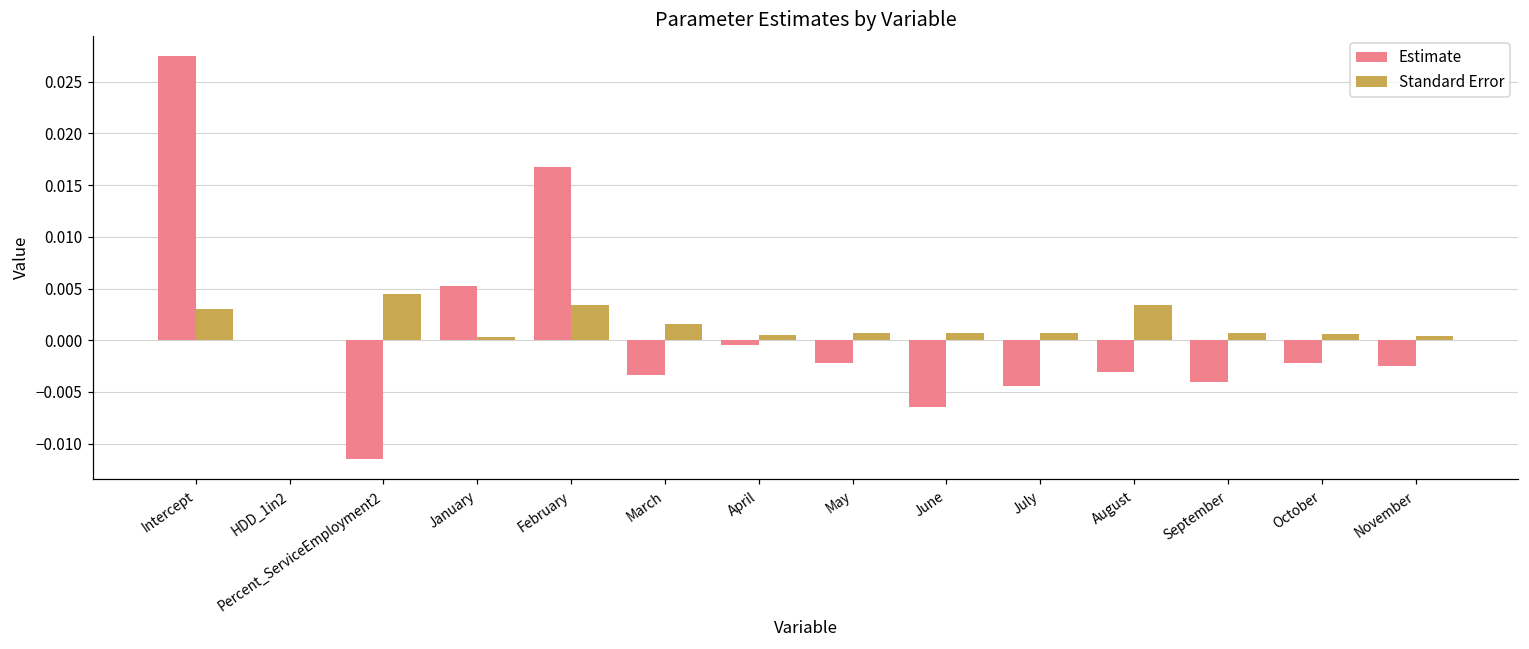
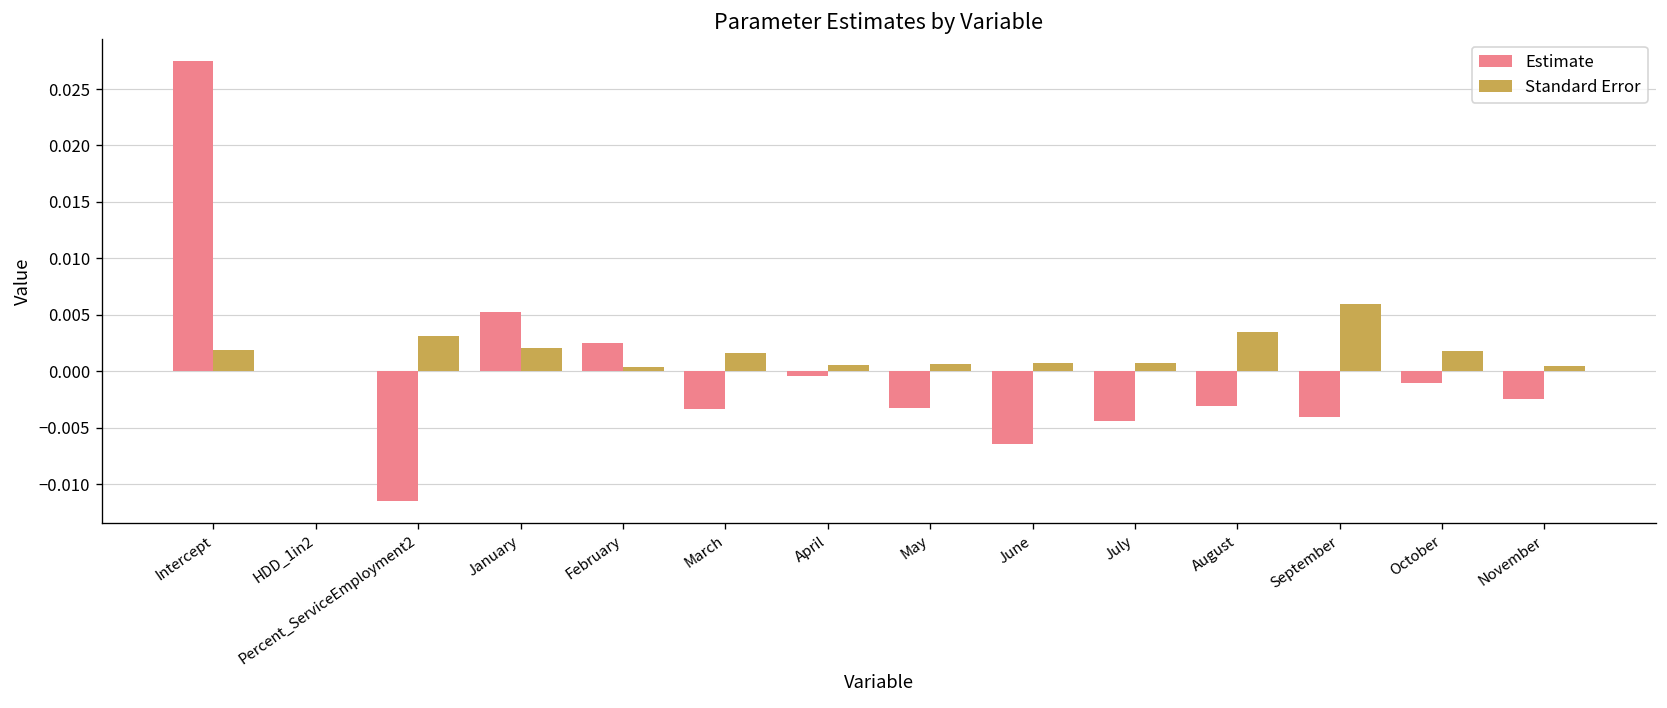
Standard Error, Intercept: 0.003 -> 0.002
Standard Error, Percent_ServiceEmployment2: 0.004 -> 0.003
Standard Error, January: 0.000 -> 0.002
Estimate, February: 0.017 -> 0.002
Standard Error, February: 0.003 -> 0.000
Estimate, May: -0.002 -> -0.003
Standard Error, September: 0.001 -> 0.006
Estimate, October: -0.002 -> -0.001
Standard Error, October: 0.001 -> 0.002
